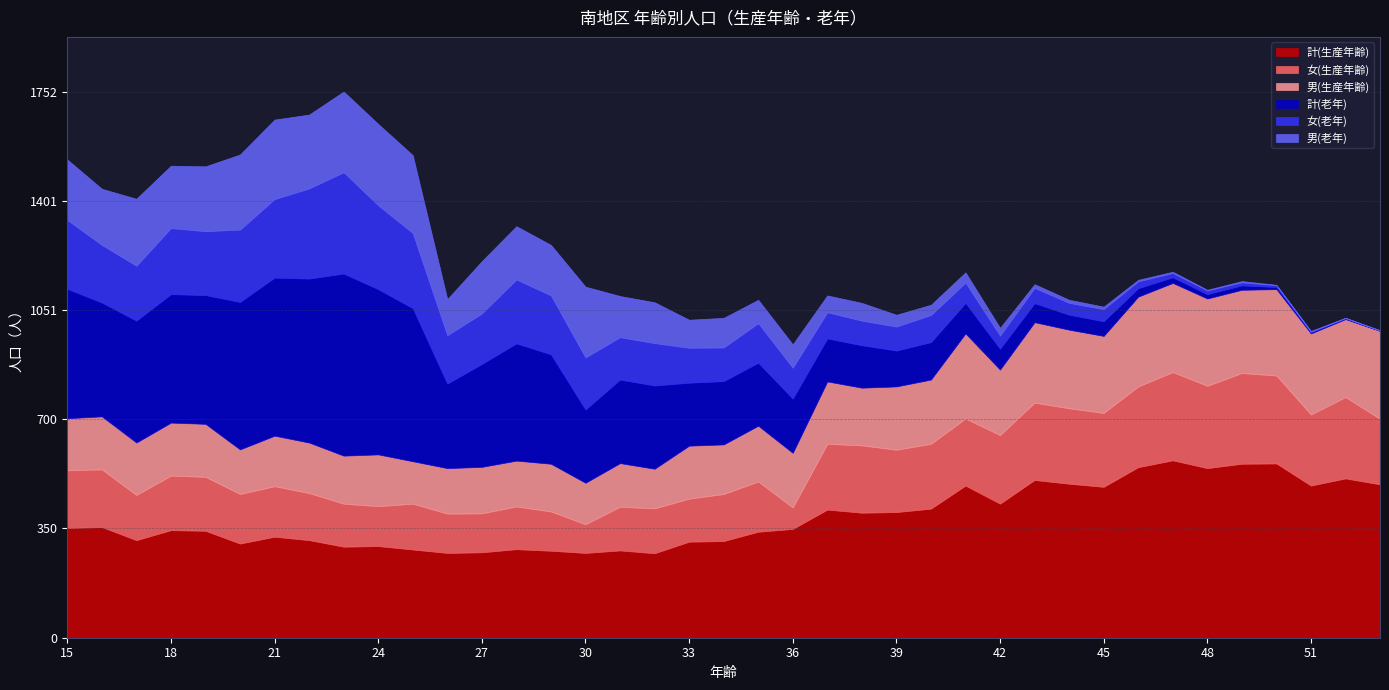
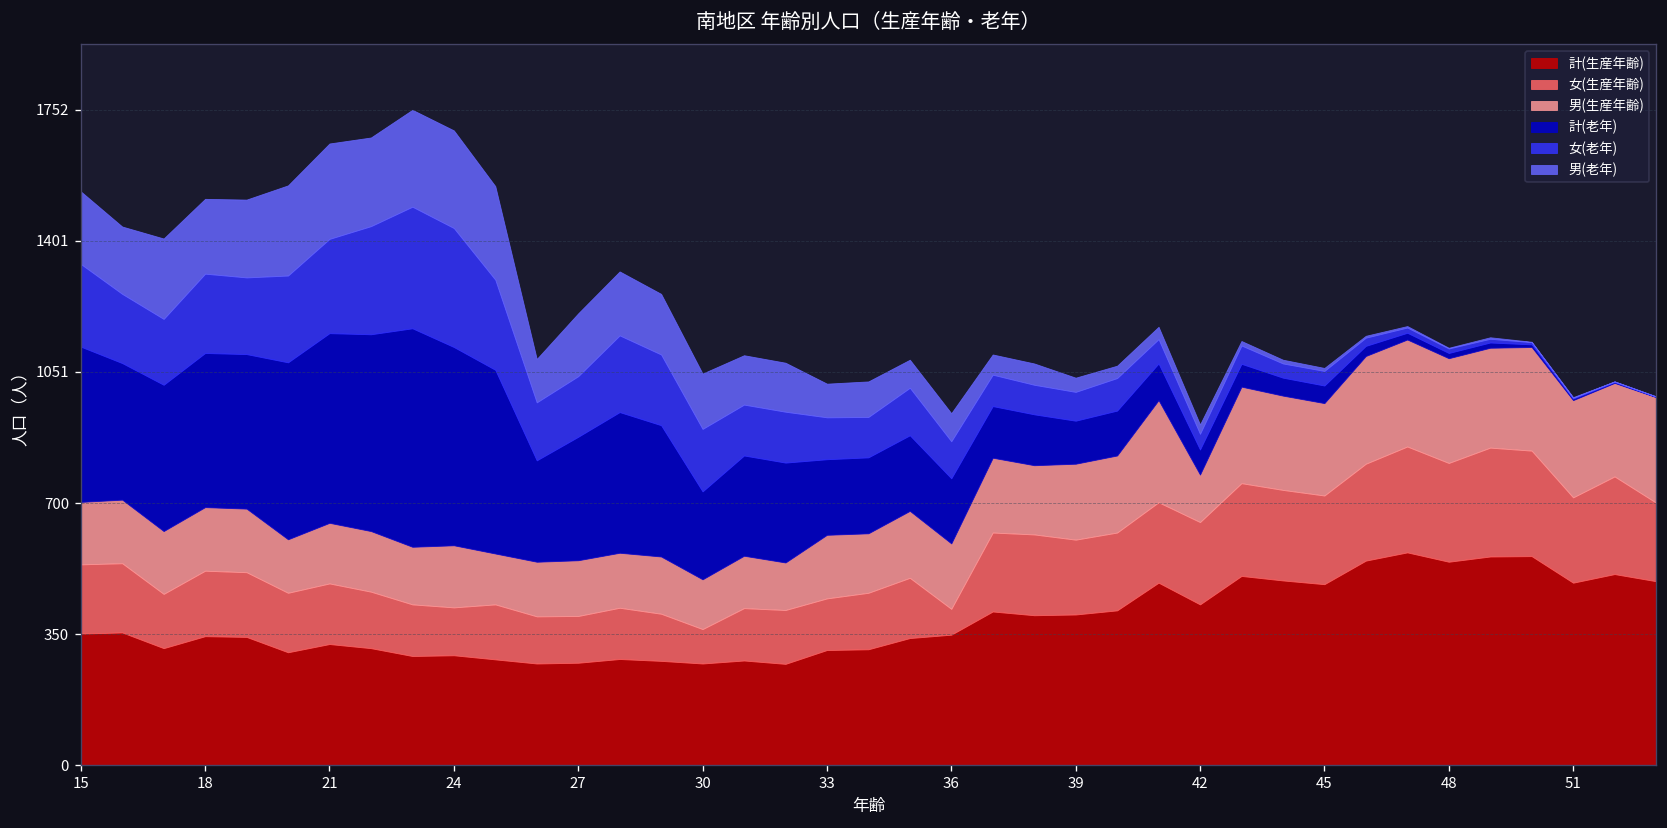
女(老年), 24: 270 -> 320
男(老年), 30: 230 -> 150
男(生産年齢), 42: 210 -> 130
